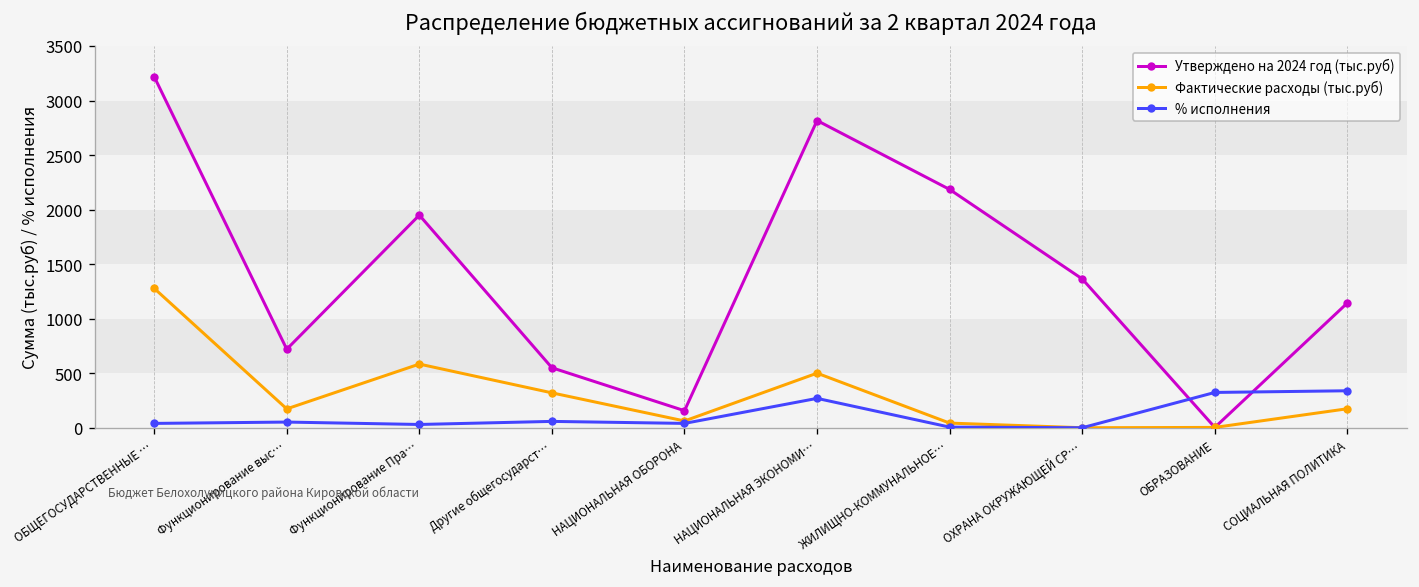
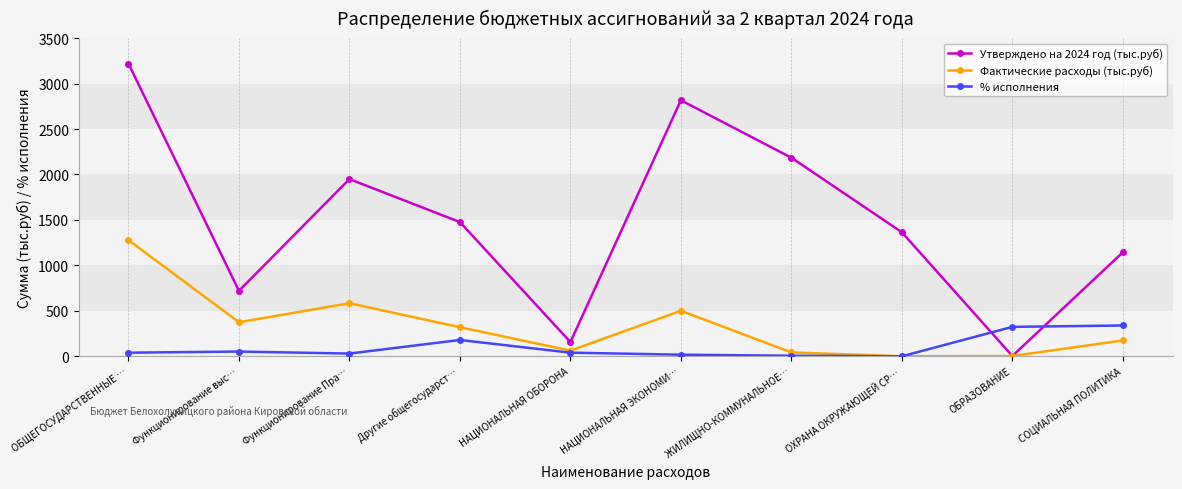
Фактические расходы (тыс.руб), Функционирование выс…: 200 -> 400
Утверждено на 2024 год (тыс.руб), Другие общегосударст…: 500 -> 1500
% исполнения, Другие общегосударст…: 100 -> 200
% исполнения, НАЦИОНАЛЬНАЯ ЭКОНОМИ…: 300 -> 0
